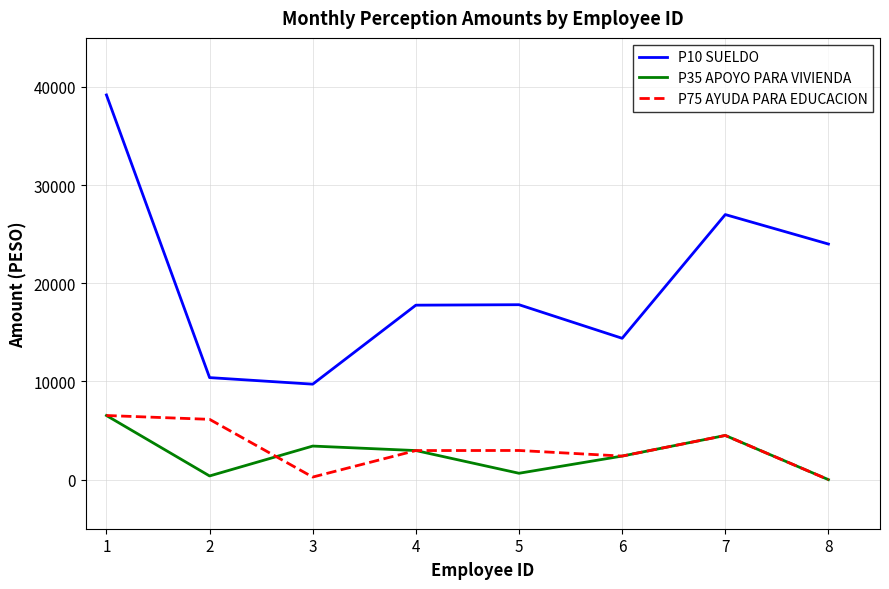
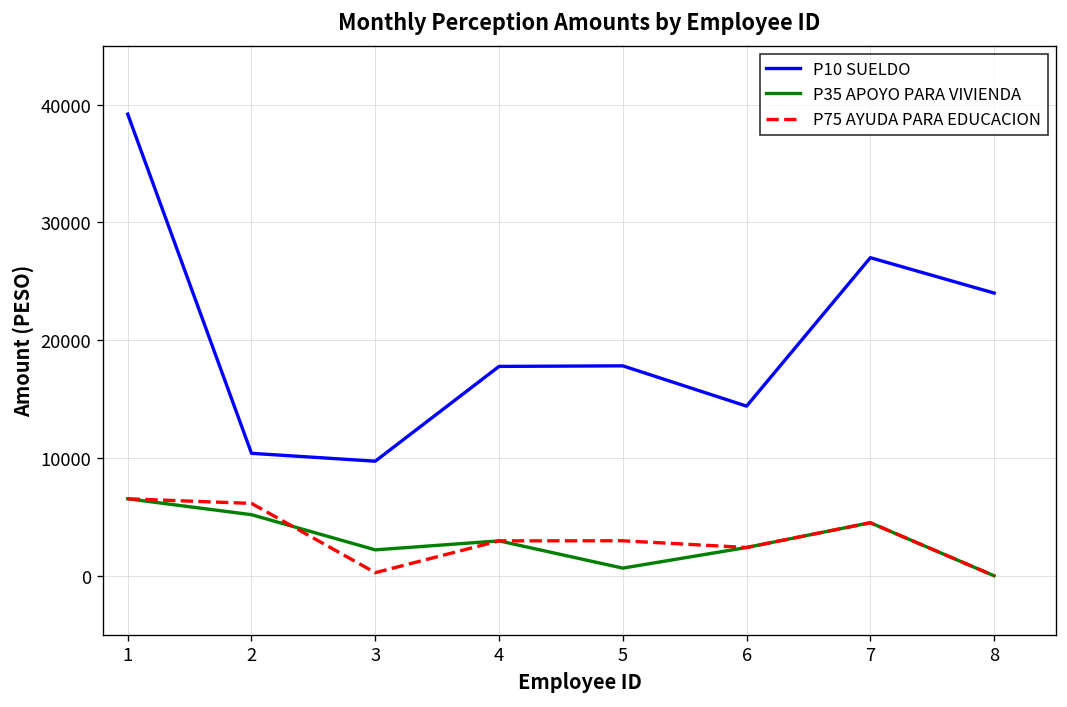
P35 APOYO PARA VIVIENDA, 2: 0 -> 5000
P35 APOYO PARA VIVIENDA, 3: 3000 -> 2000
